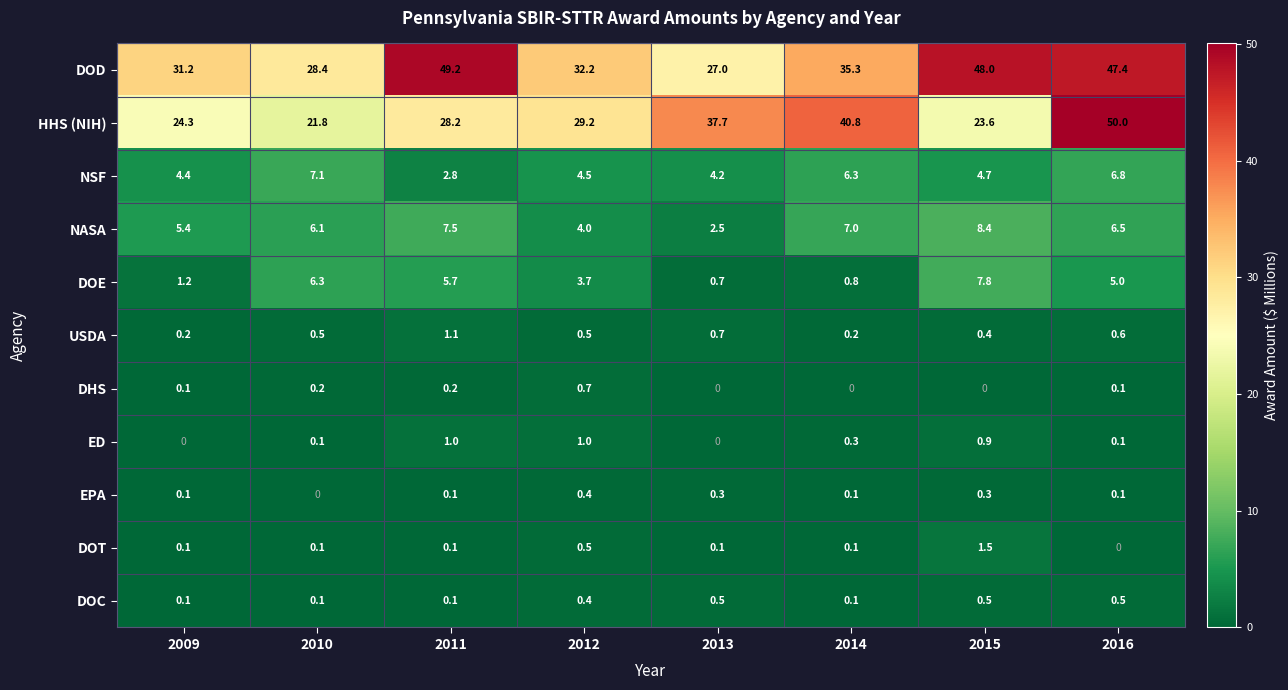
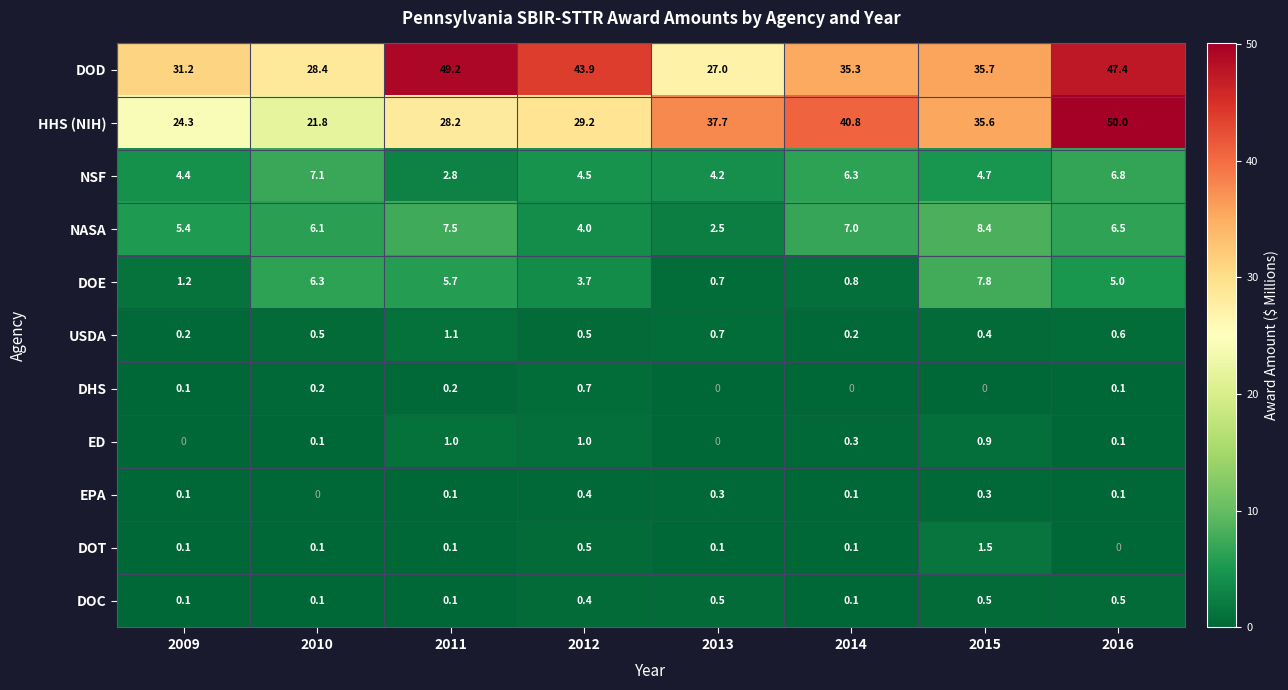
DOD, 2012: 32.2 -> 43.9
DOD, 2015: 48.0 -> 35.7
HHS (NIH), 2015: 23.6 -> 35.6
